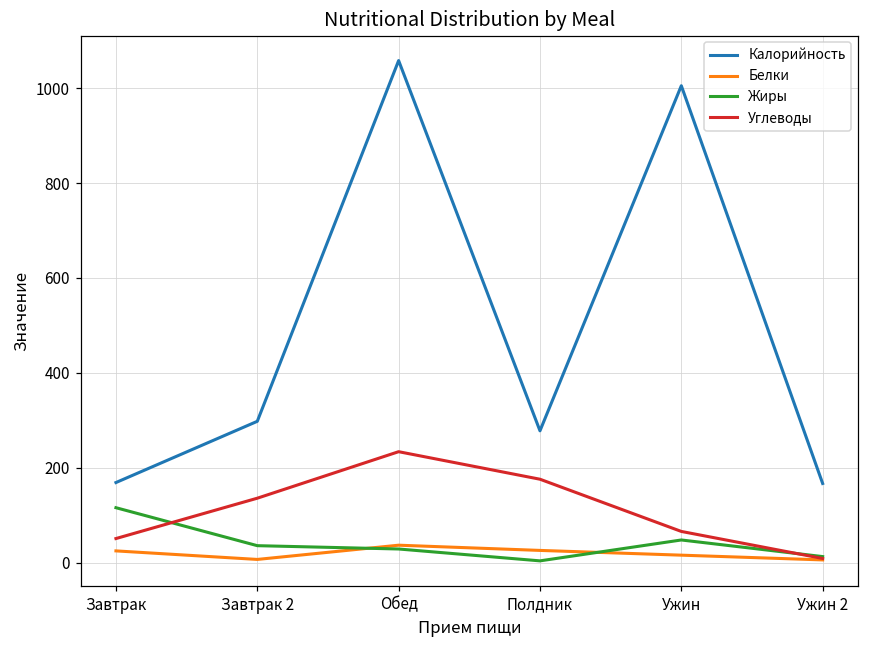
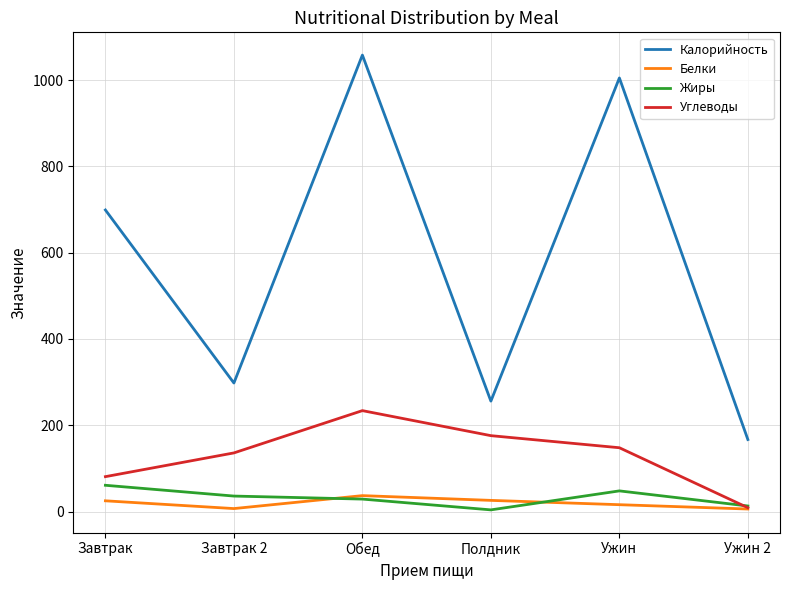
Калорийность, Завтрак: 170 -> 700
Жиры, Завтрак: 120 -> 60
Углеводы, Завтрак: 50 -> 80
Калорийность, Полдник: 280 -> 260
Углеводы, Ужин: 70 -> 150
